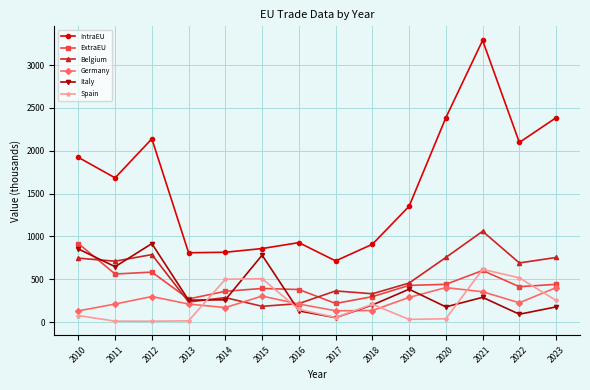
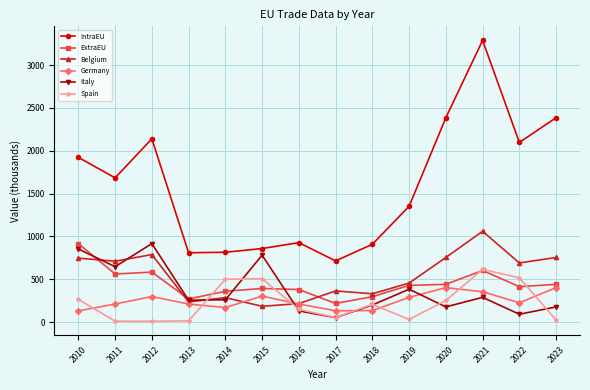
Spain, 2010: 100 -> 300
Spain, 2020: 0 -> 300
Spain, 2023: 300 -> 0
